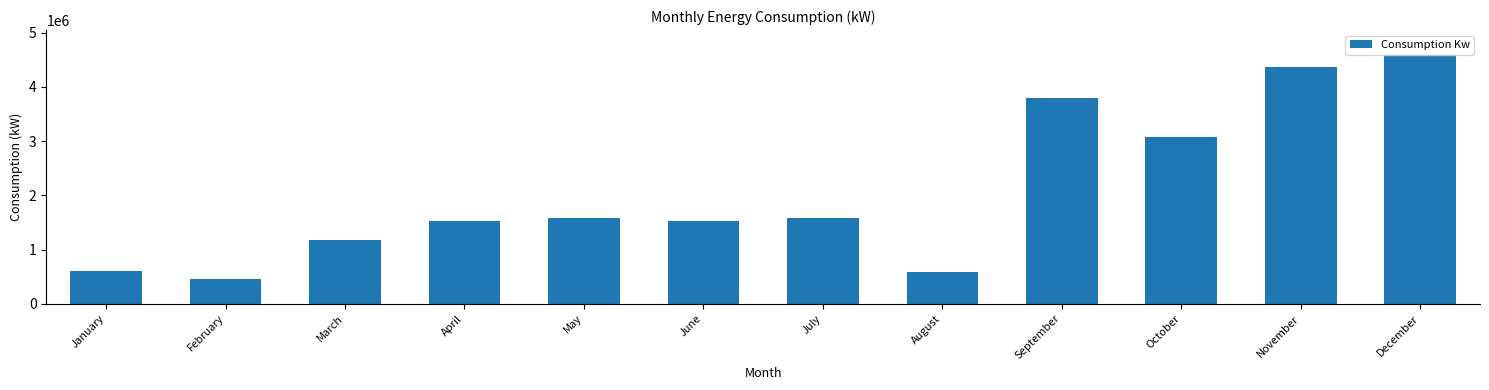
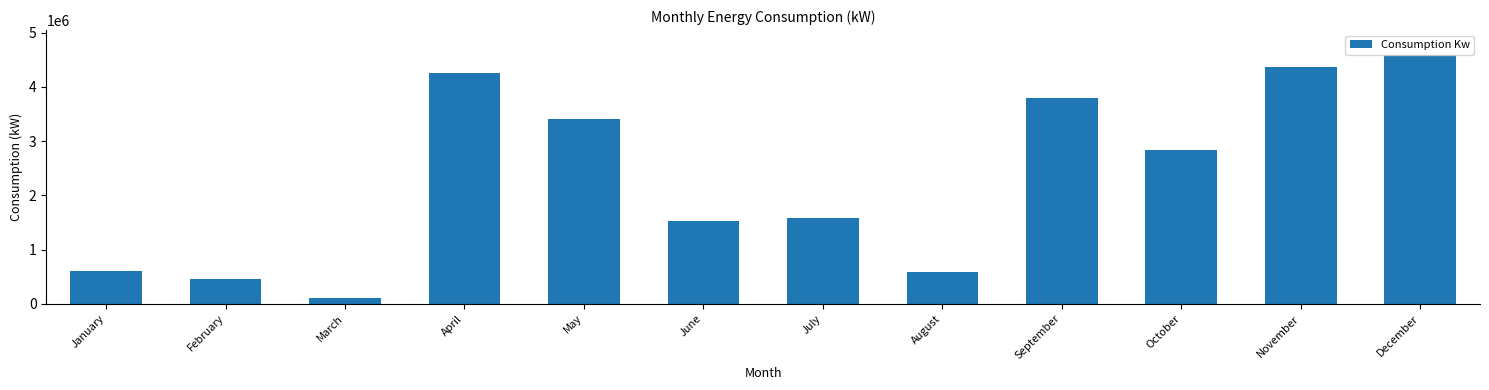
March: 1200000 -> 100000
April: 1500000 -> 4200000
May: 1600000 -> 3400000
October: 3100000 -> 2800000
